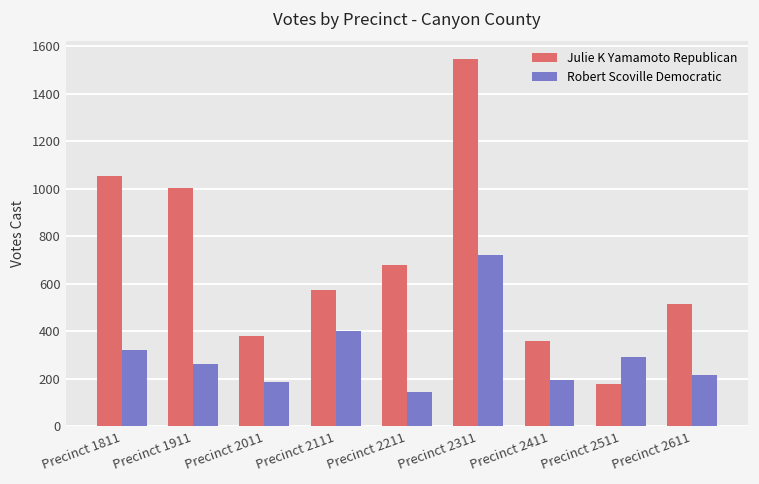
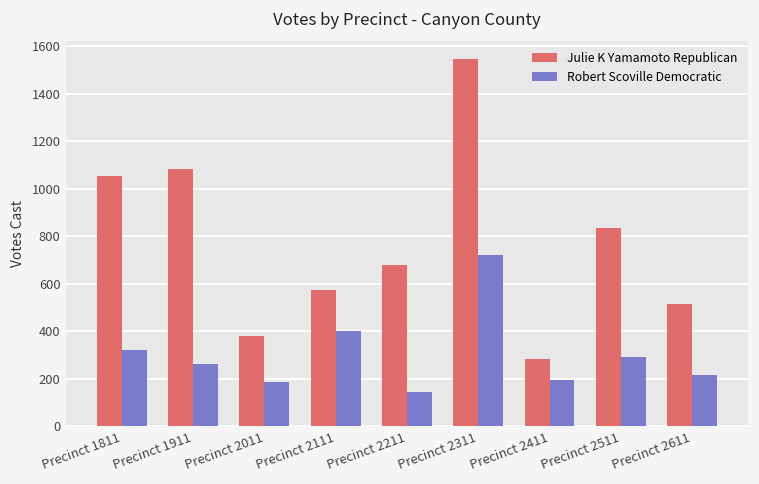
Julie K Yamamoto Republican, Precinct 1911: 1000 -> 1080
Julie K Yamamoto Republican, Precinct 2411: 360 -> 280
Julie K Yamamoto Republican, Precinct 2511: 180 -> 840
